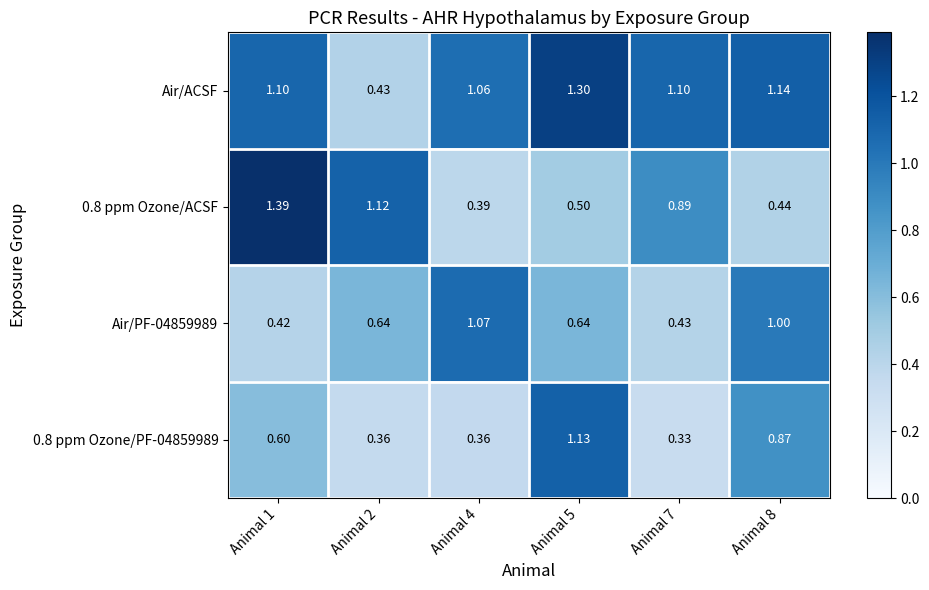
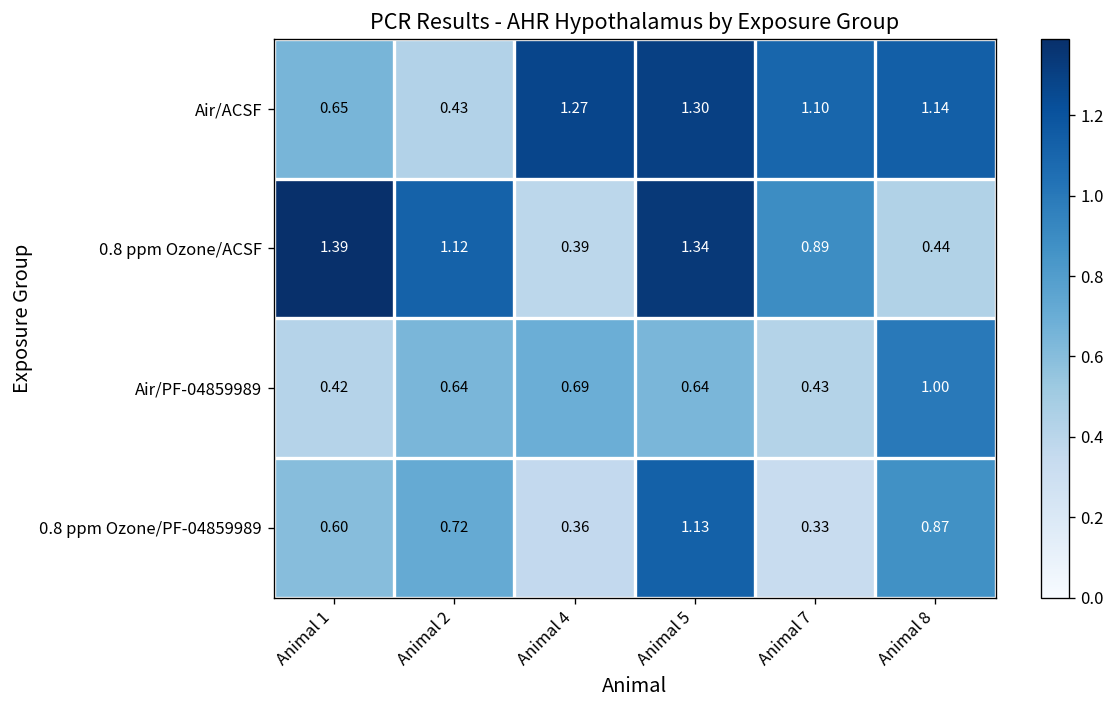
Air/ACSF, Animal 1: 1.10 -> 0.65
Air/ACSF, Animal 4: 1.06 -> 1.27
0.8 ppm Ozone/ACSF, Animal 5: 0.50 -> 1.34
Air/PF-04859989, Animal 4: 1.07 -> 0.69
0.8 ppm Ozone/PF-04859989, Animal 2: 0.36 -> 0.72
